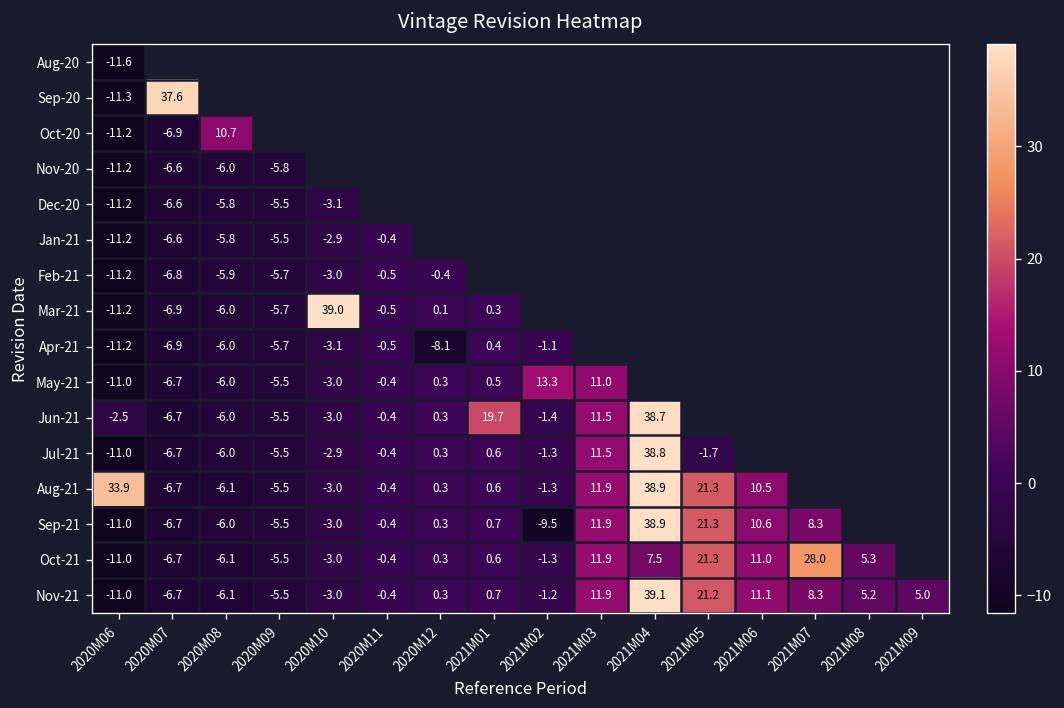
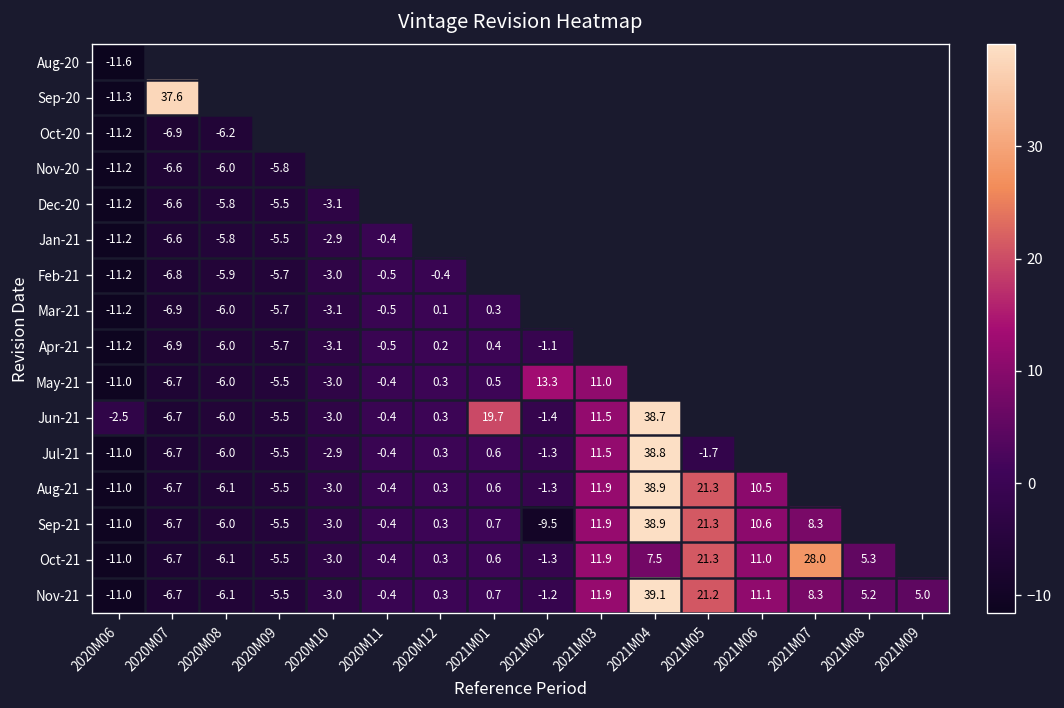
Oct-20, 2020M08: 10.7 -> -6.2
Mar-21, 2020M10: 39.0 -> -3.1
Apr-21, 2020M12: -8.1 -> 0.2
Aug-21, 2020M06: 33.9 -> -11.0
